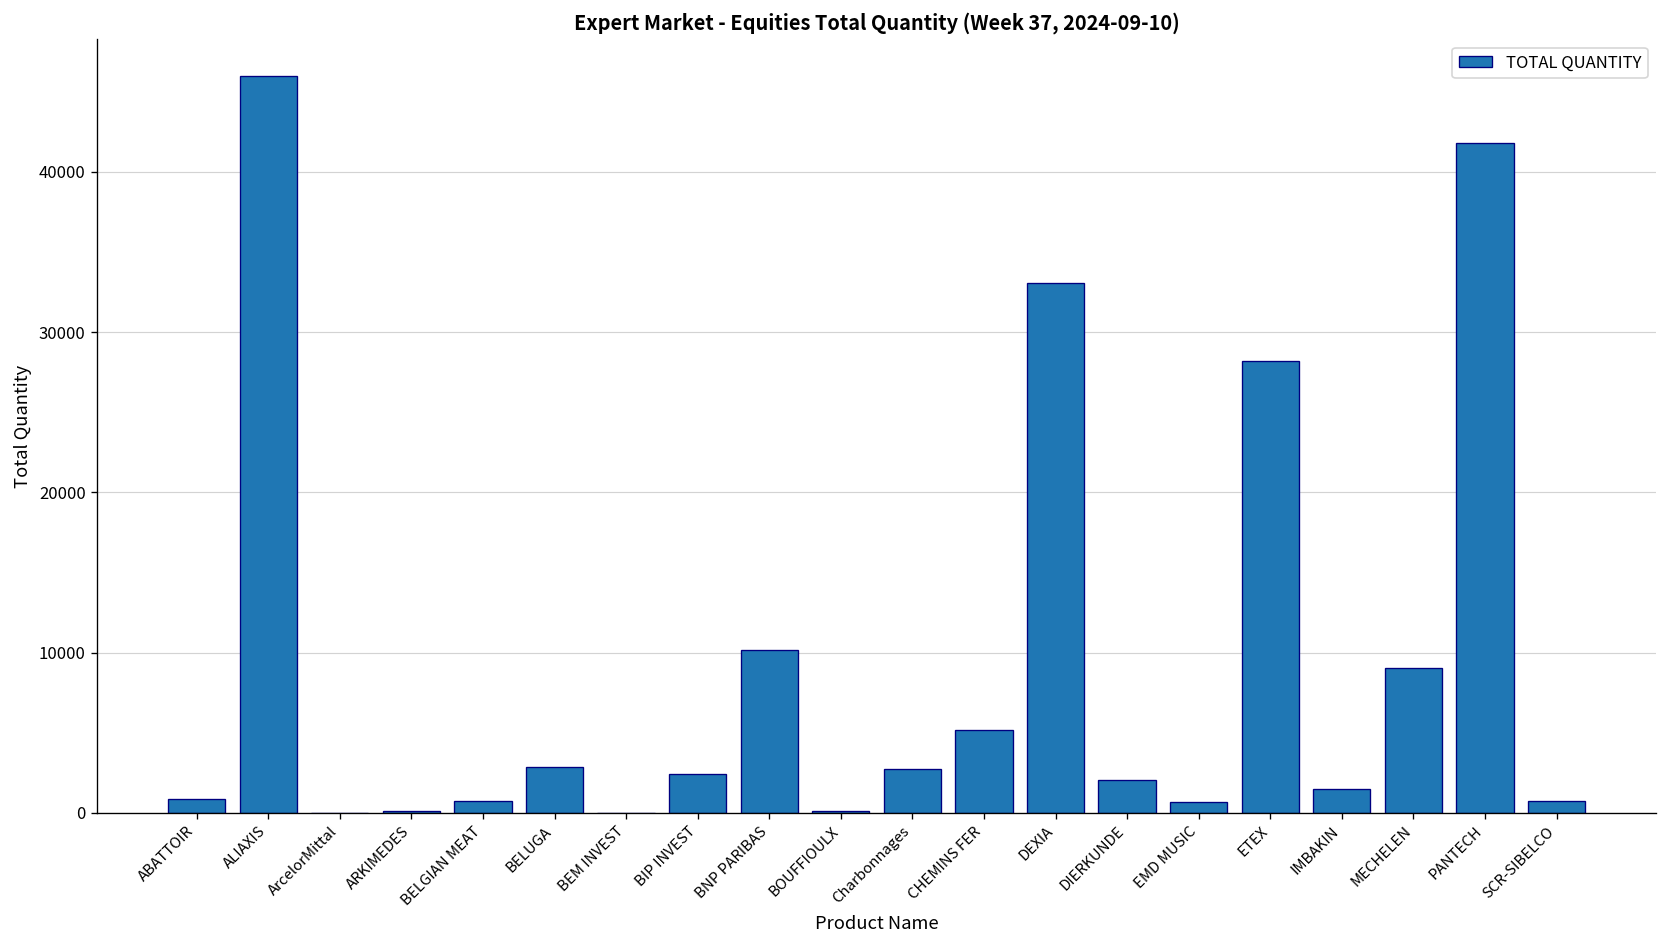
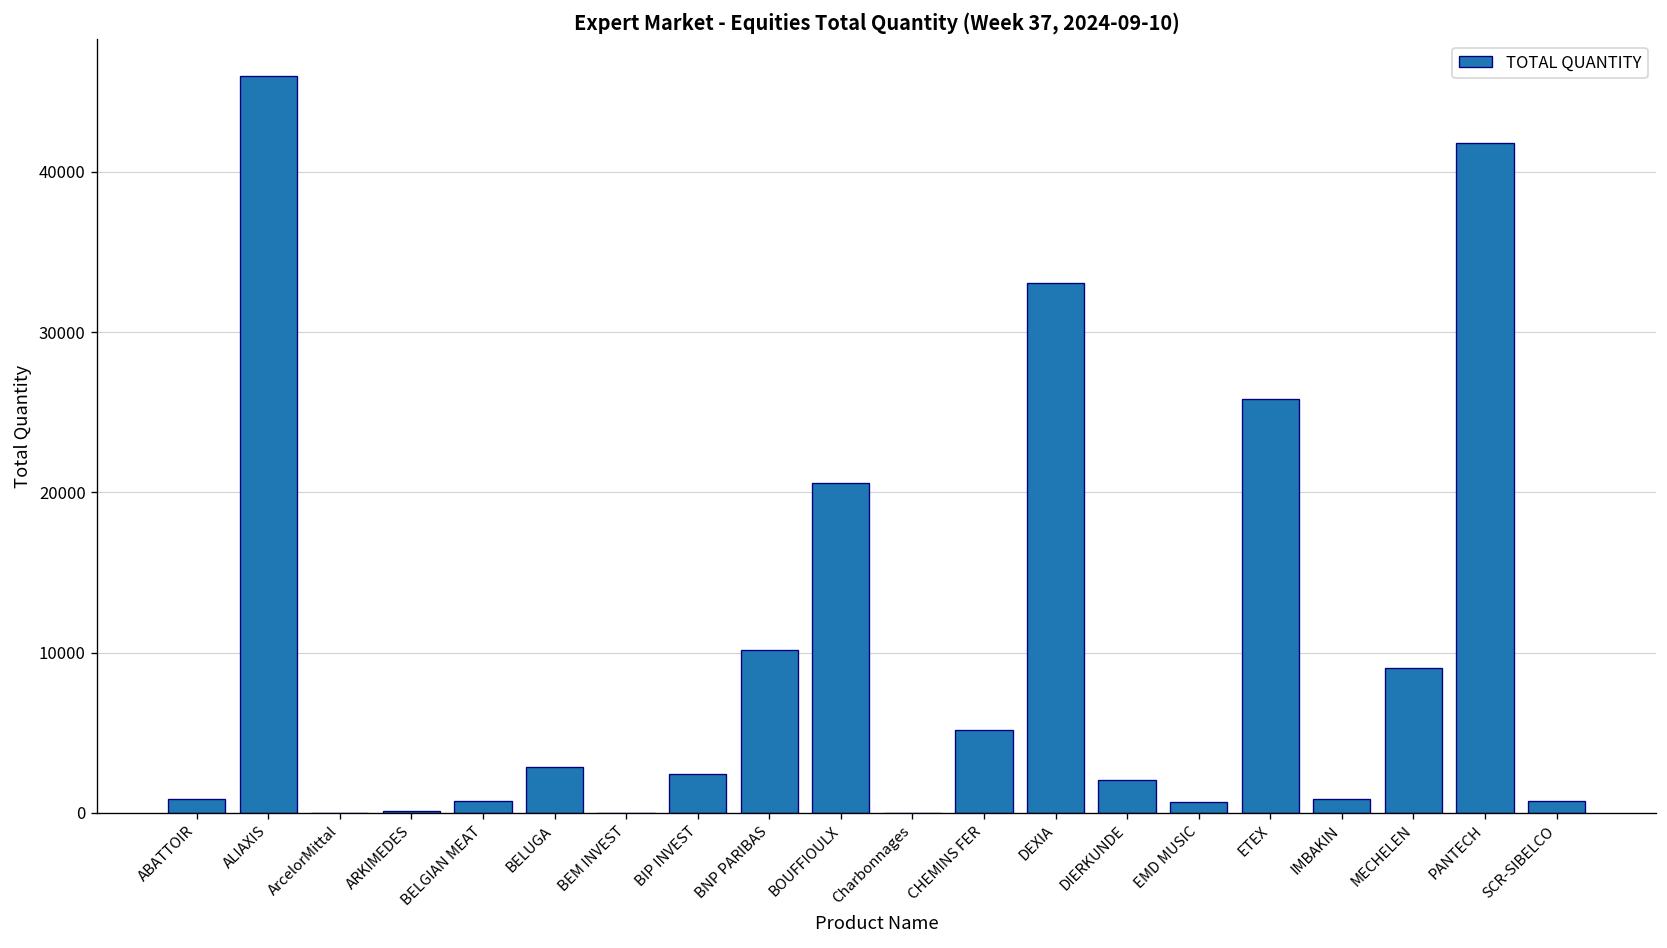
BOUFFIOULX: 100 -> 20600
Charbonnages: 2700 -> 0
ETEX: 28200 -> 25900
IMBAKIN: 1500 -> 900
